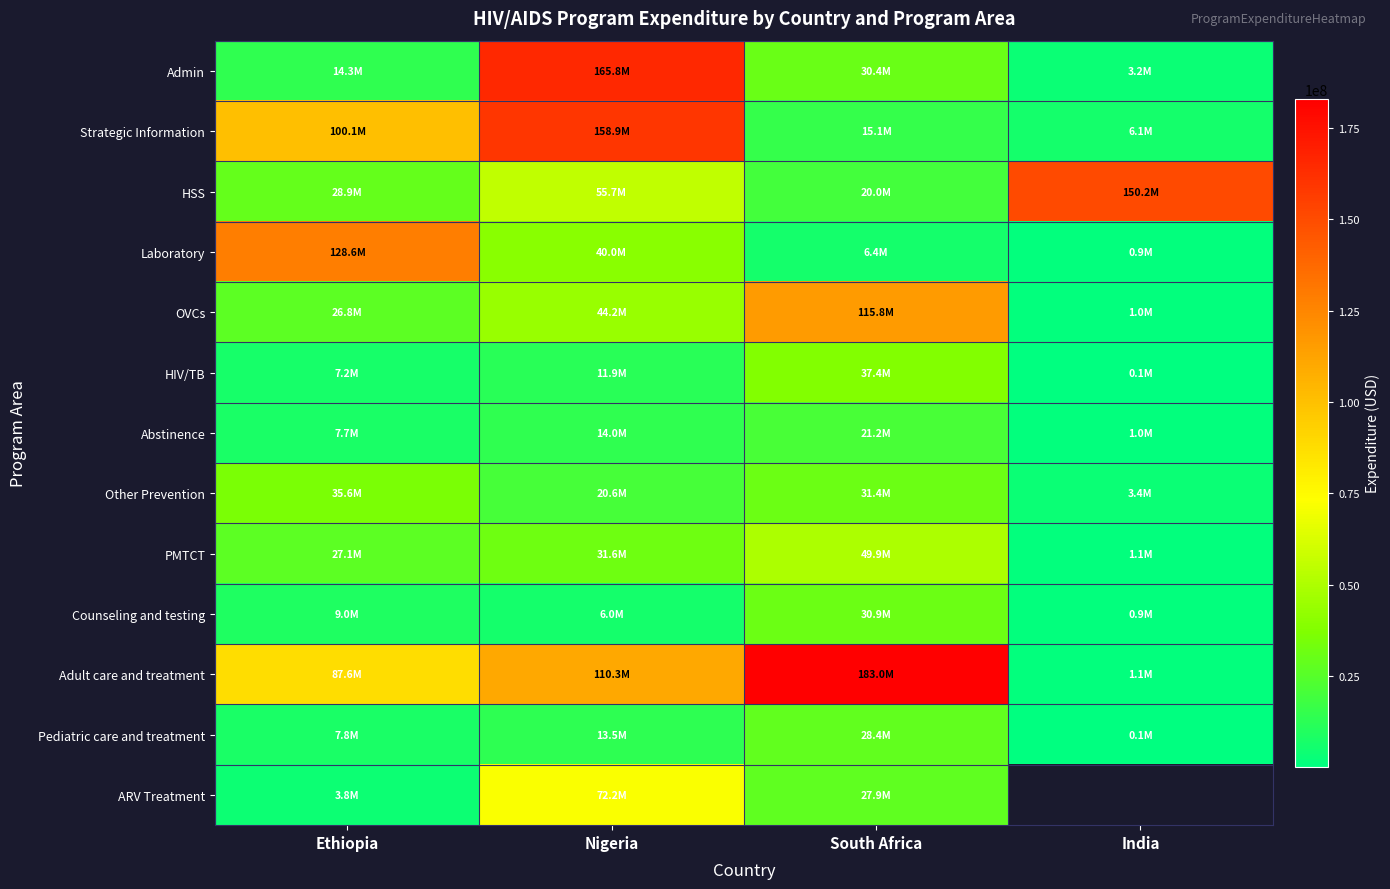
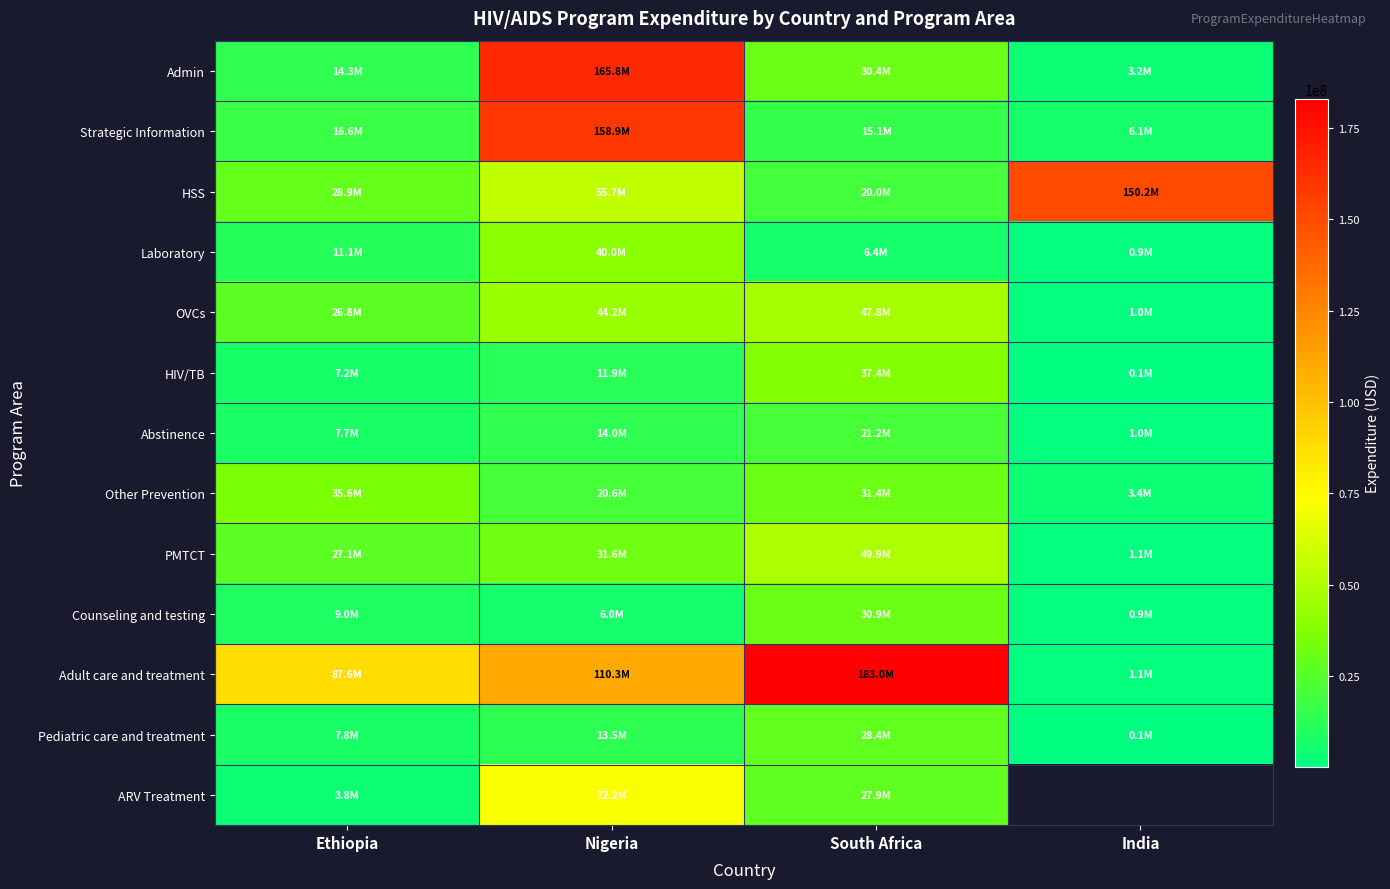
Strategic Information, Ethiopia: 100.1M -> 16.6M
Laboratory, Ethiopia: 128.6M -> 11.1M
OVCs, South Africa: 115.8M -> 47.8M
